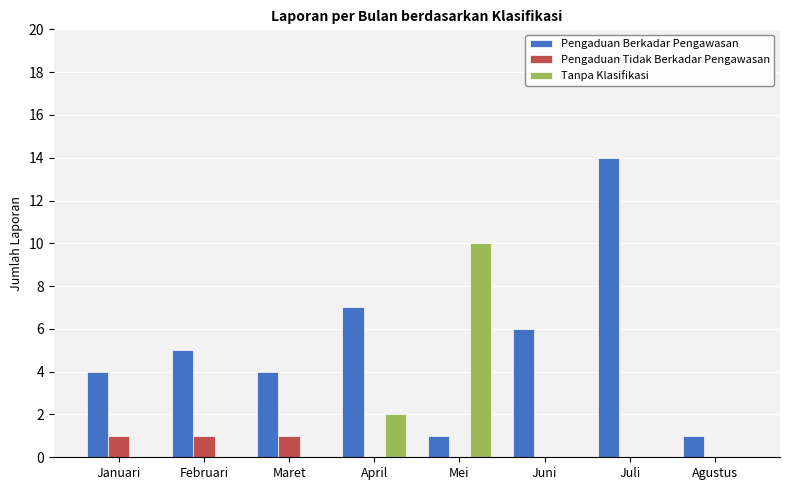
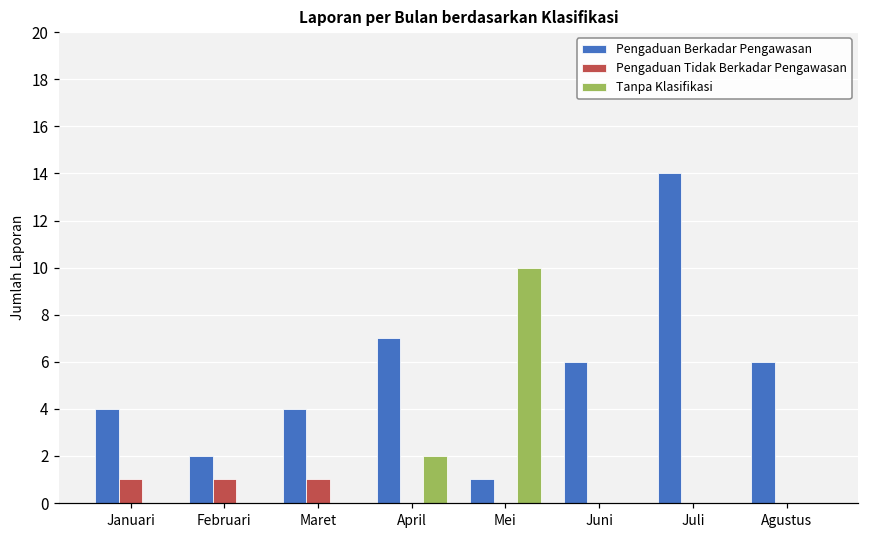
Pengaduan Berkadar Pengawasan, Februari: 5 -> 2
Pengaduan Berkadar Pengawasan, Agustus: 1 -> 6
